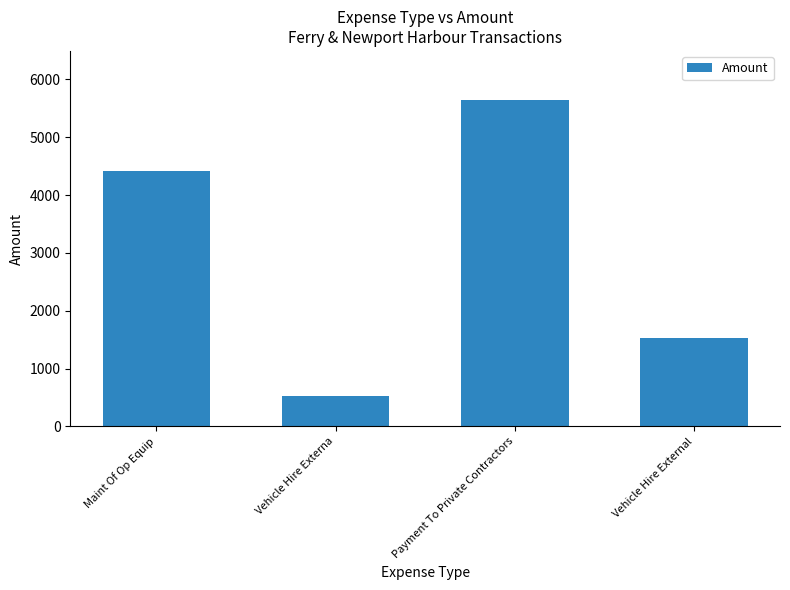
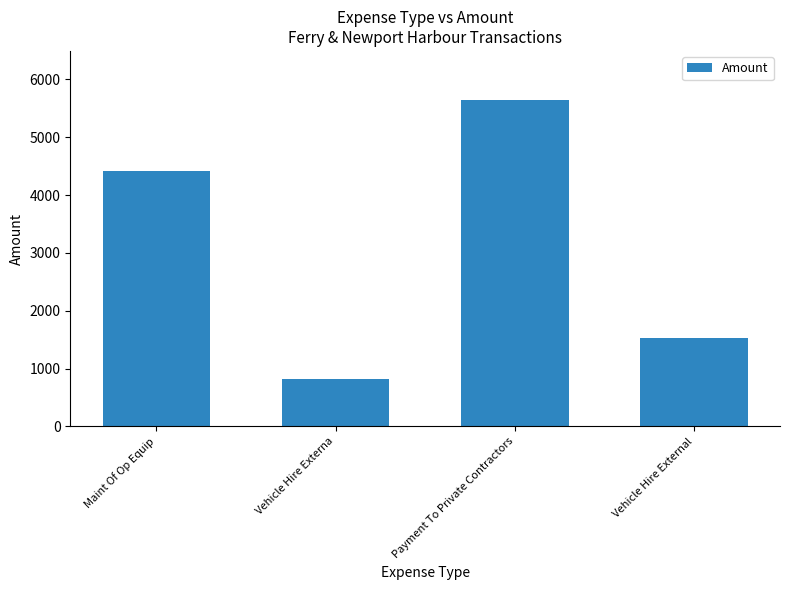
Vehicle Hire Externa: 500 -> 800
